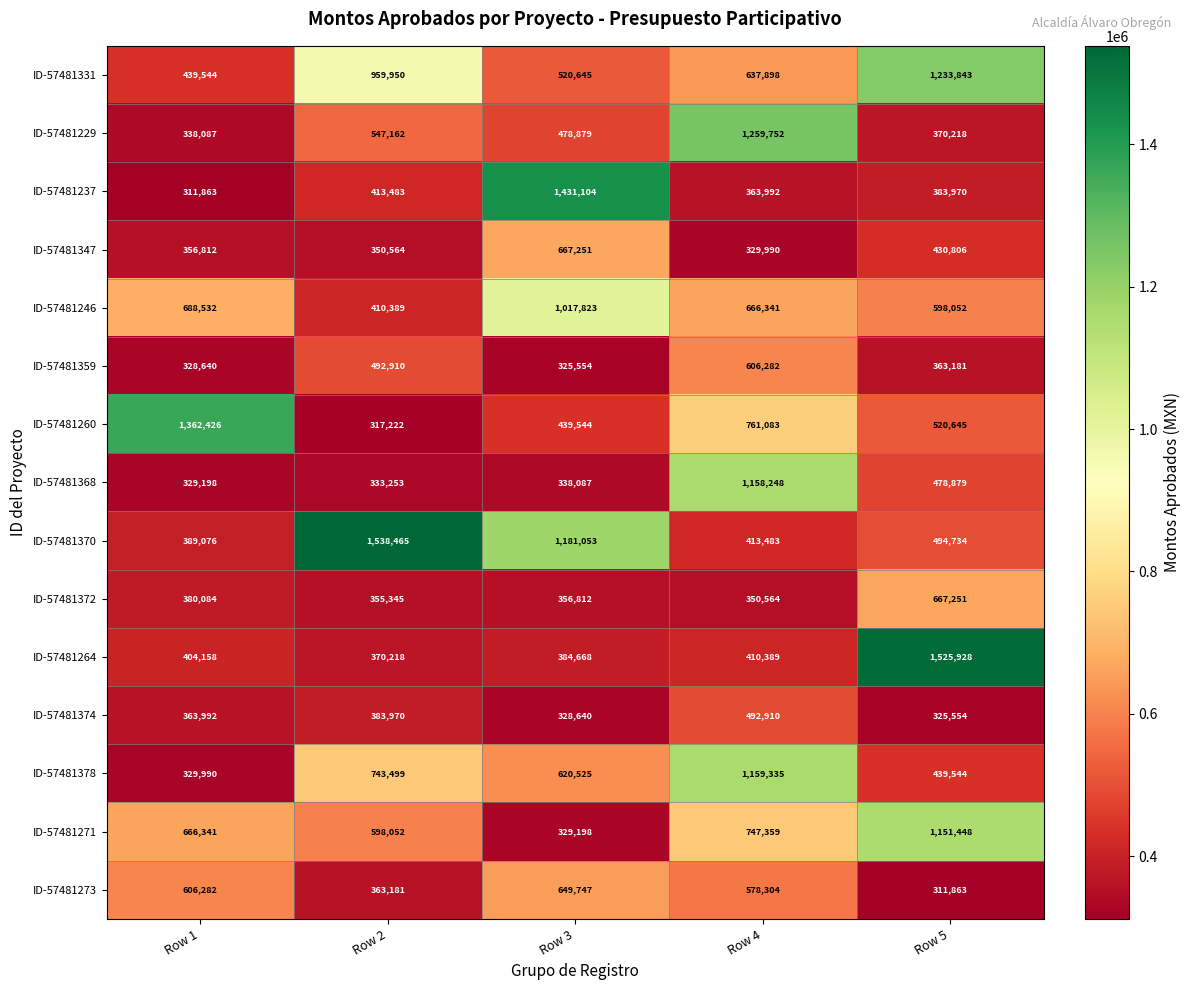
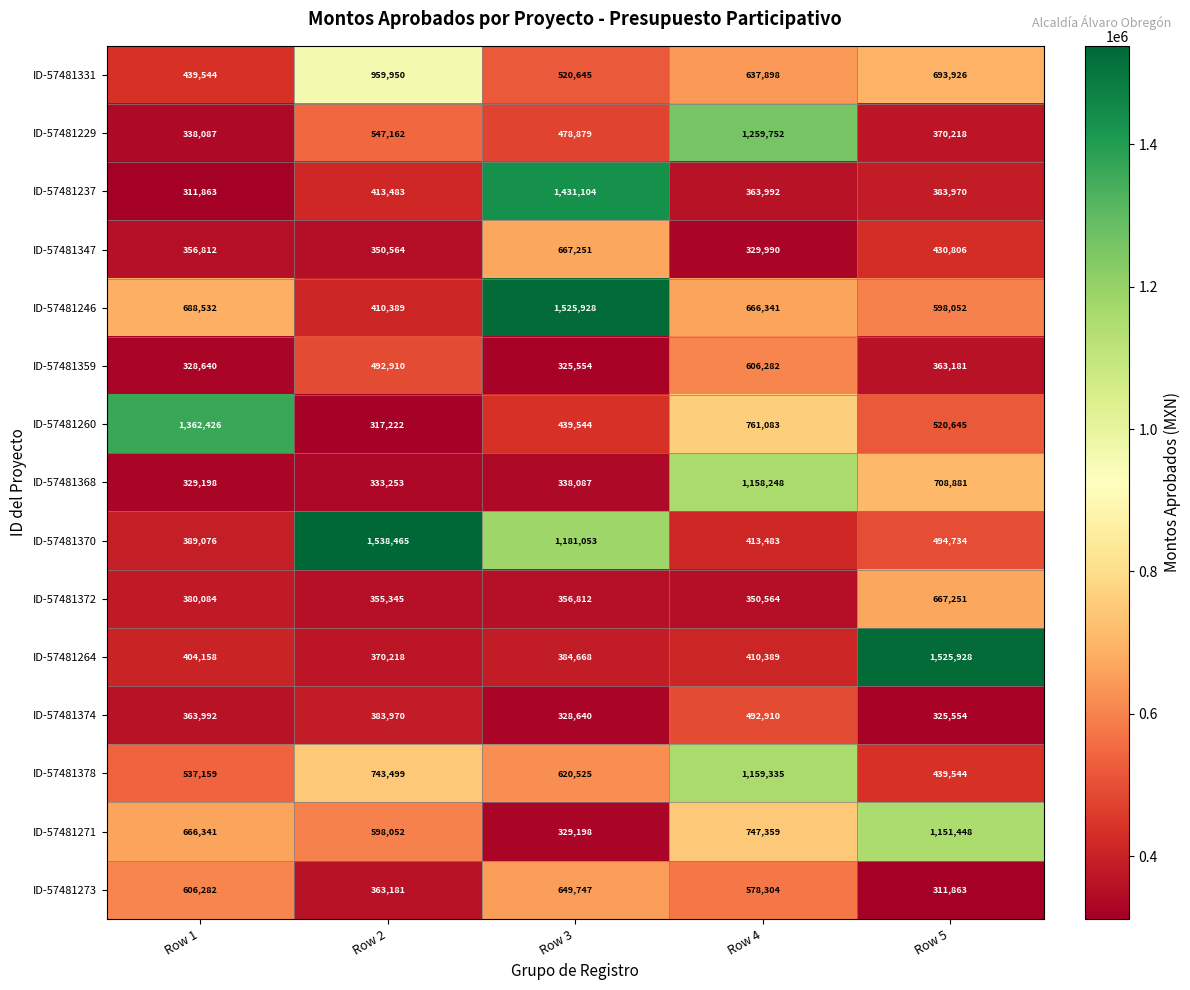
ID-57481331, Row 5: 1,233,843 -> 693,926
ID-57481246, Row 3: 1,017,823 -> 1,525,928
ID-57481368, Row 5: 478,879 -> 708,881
ID-57481378, Row 1: 329,990 -> 537,159
